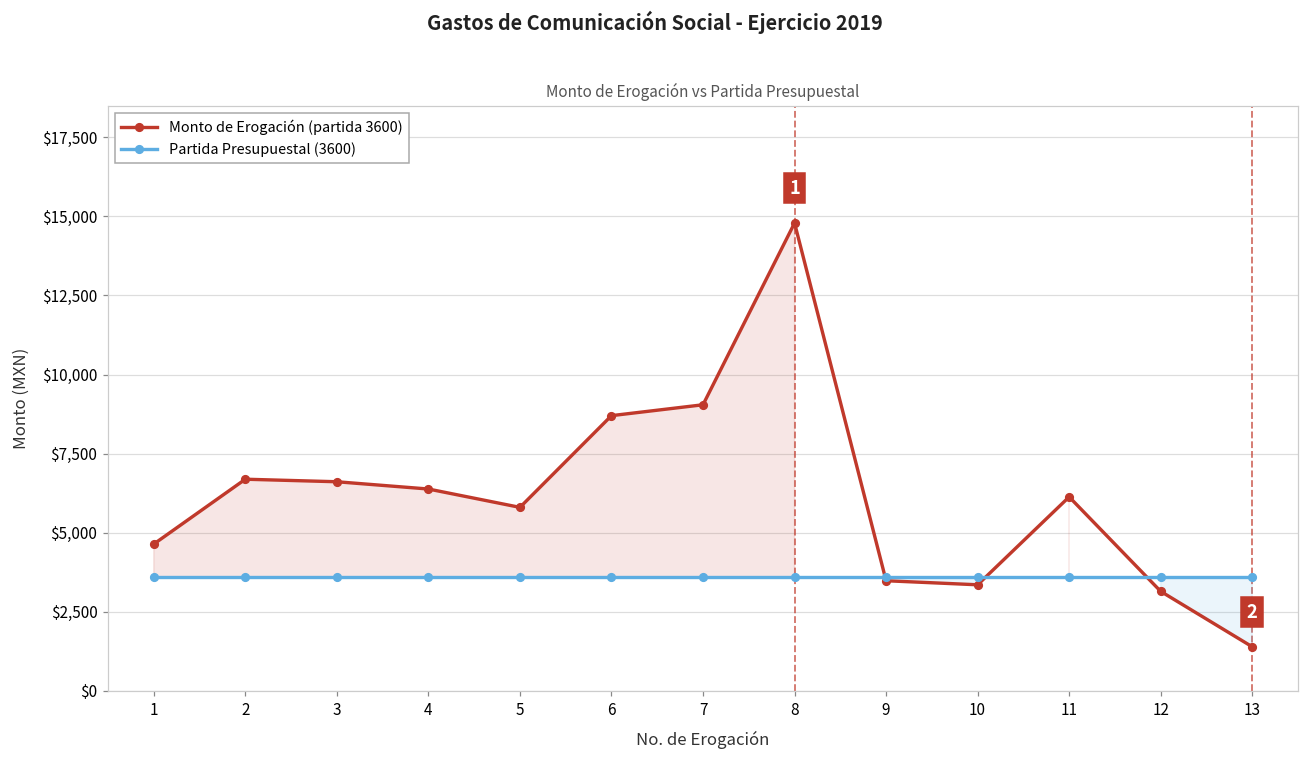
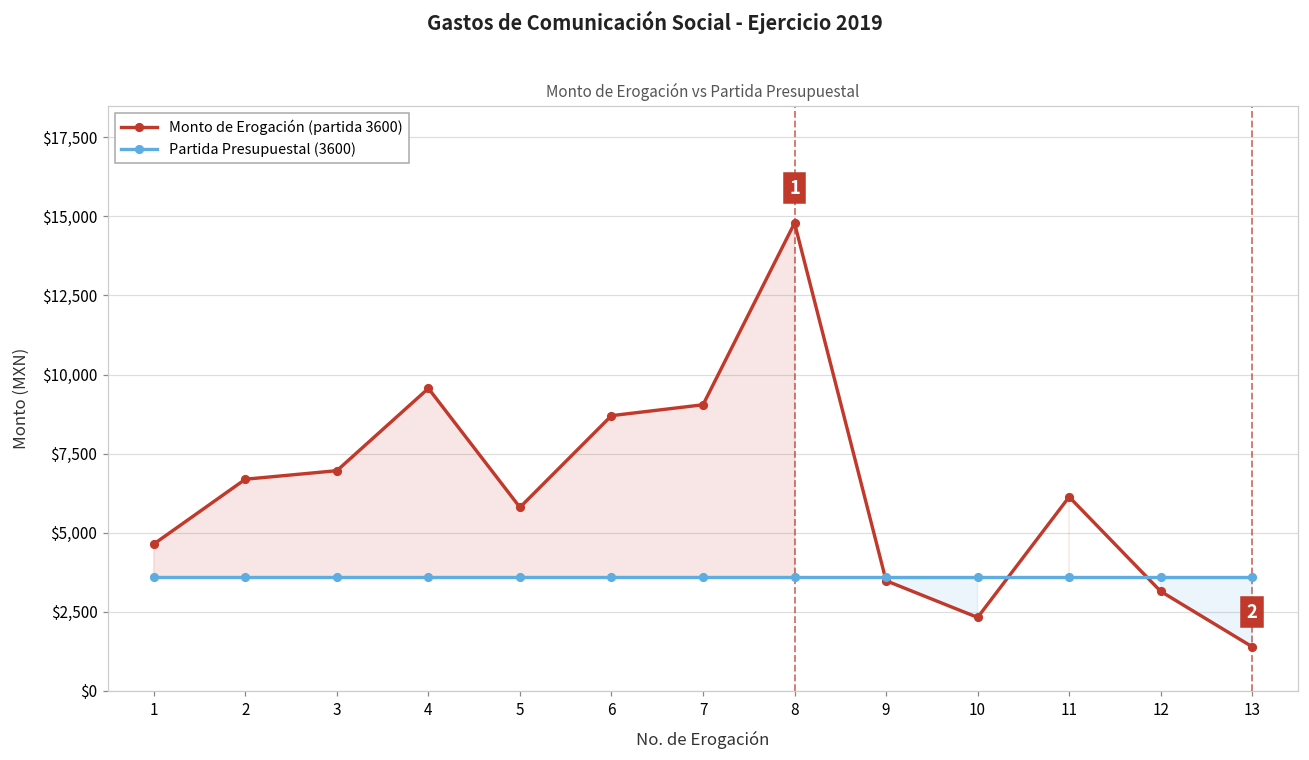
Monto de Erogación (partida 3600), 3: $6,600 -> $7,000
Monto de Erogación (partida 3600), 4: $6,400 -> $9,600
Monto de Erogación (partida 3600), 10: $3,400 -> $2,300
